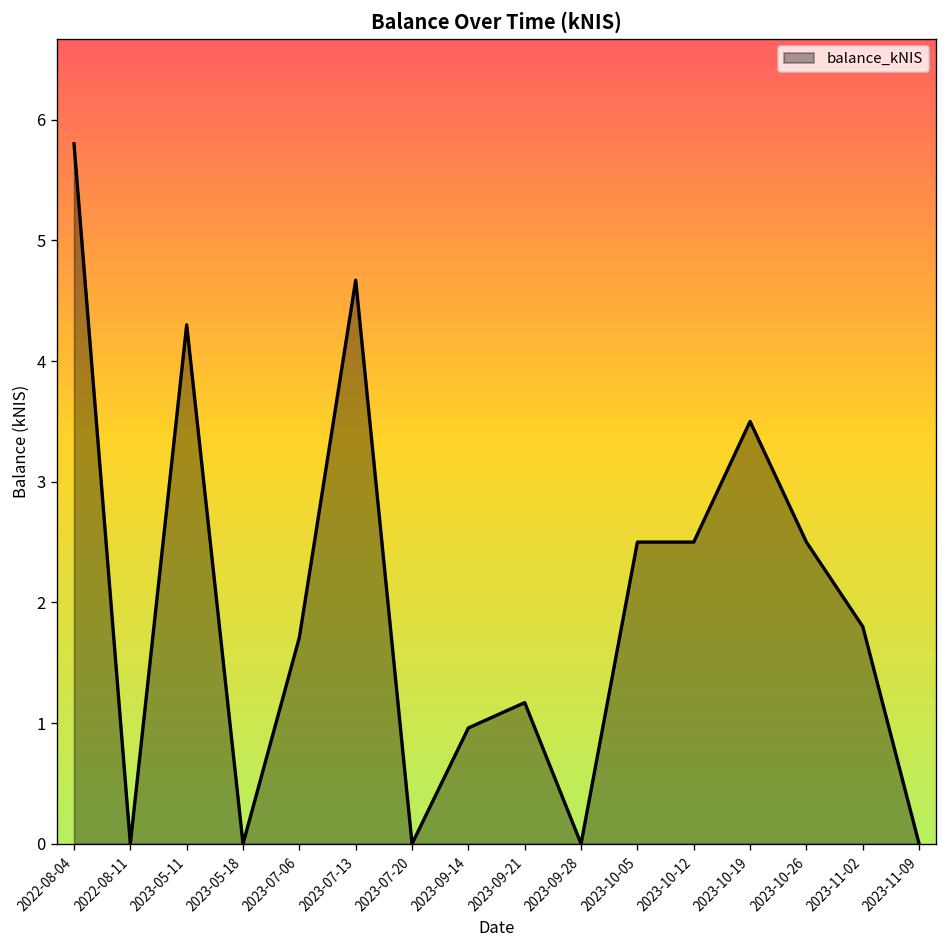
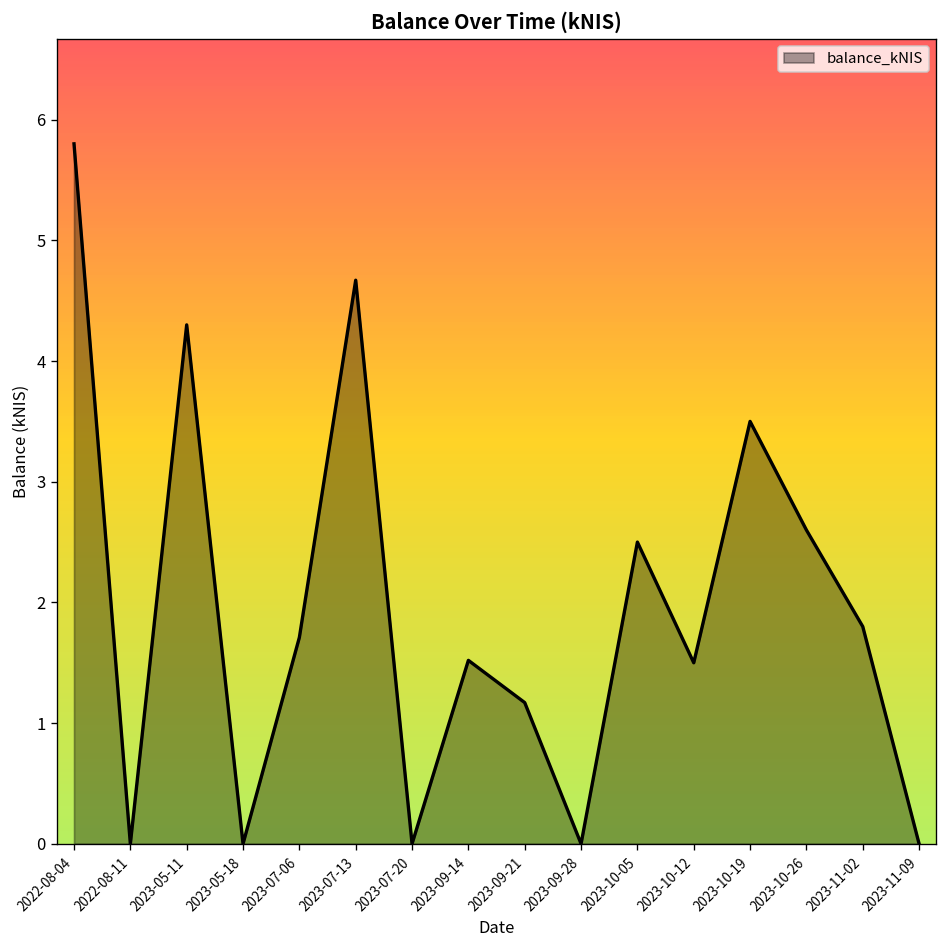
2023-09-14: 0.96 -> 1.52
2023-10-12: 2.5 -> 1.5
2023-10-26: 2.5 -> 2.6
